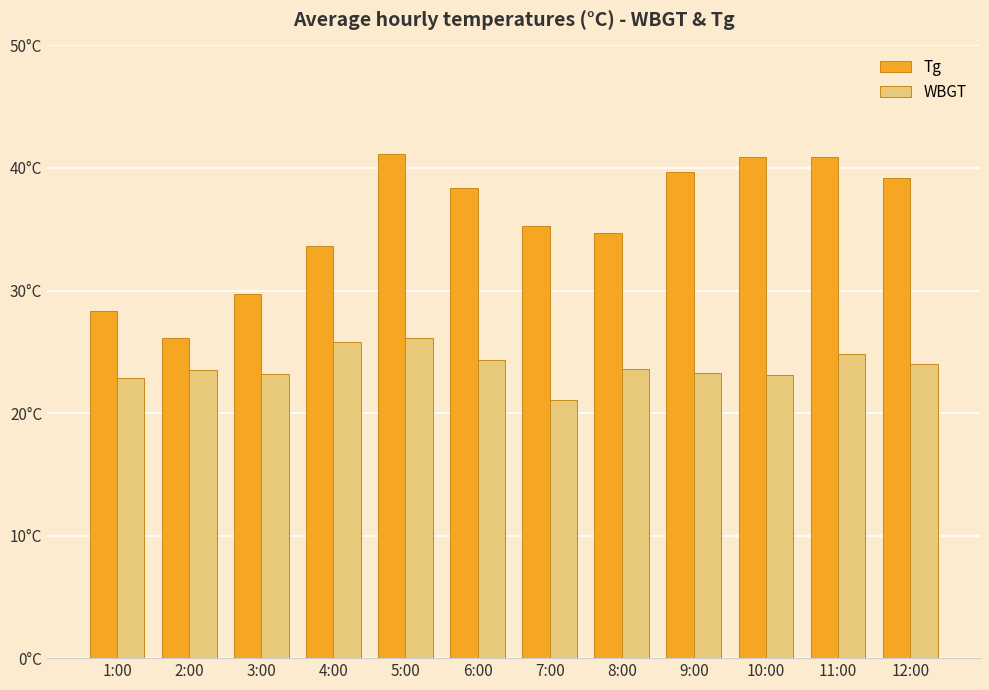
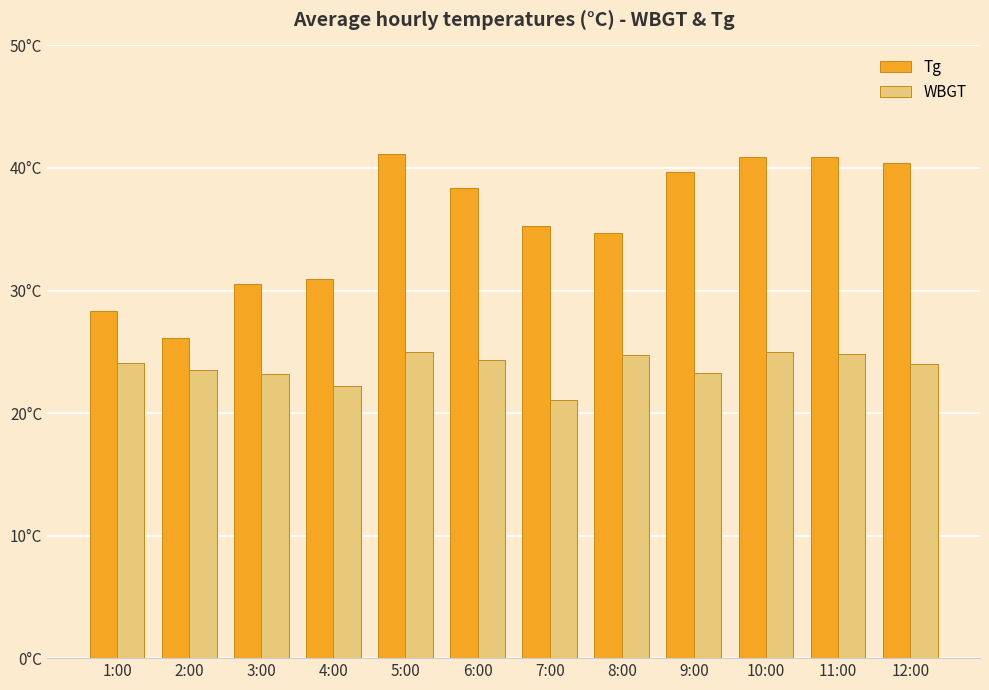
WBGT, 1:00: 22.9°C -> 24.1°C
Tg, 3:00: 29.7°C -> 30.5°C
Tg, 4:00: 33.6°C -> 30.9°C
WBGT, 4:00: 25.8°C -> 22.2°C
WBGT, 5:00: 26.1°C -> 25.0°C
WBGT, 8:00: 23.6°C -> 24.7°C
WBGT, 10:00: 23.1°C -> 25.0°C
Tg, 12:00: 39.2°C -> 40.4°C
